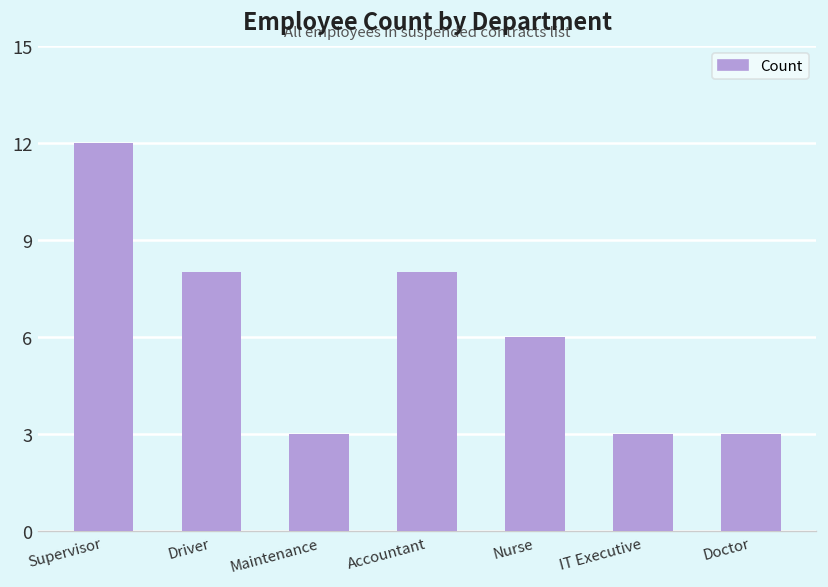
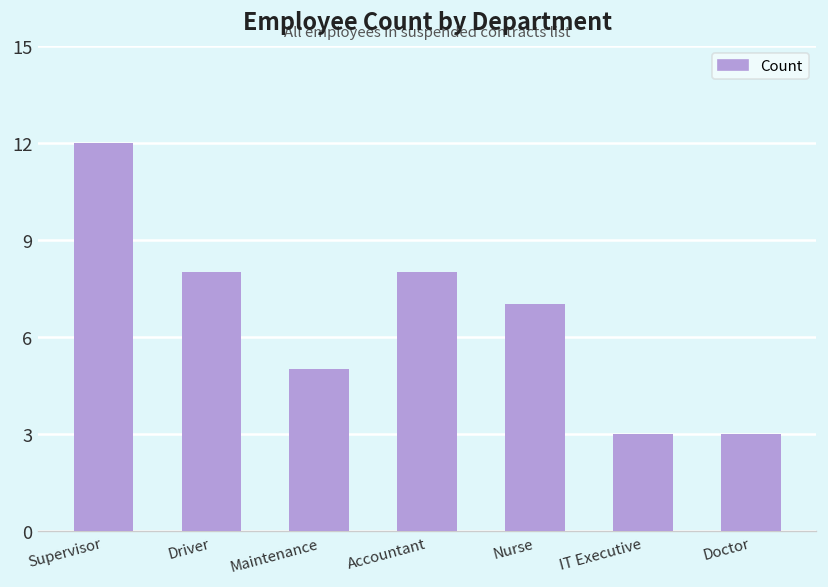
Maintenance: 3 -> 5
Nurse: 6 -> 7
